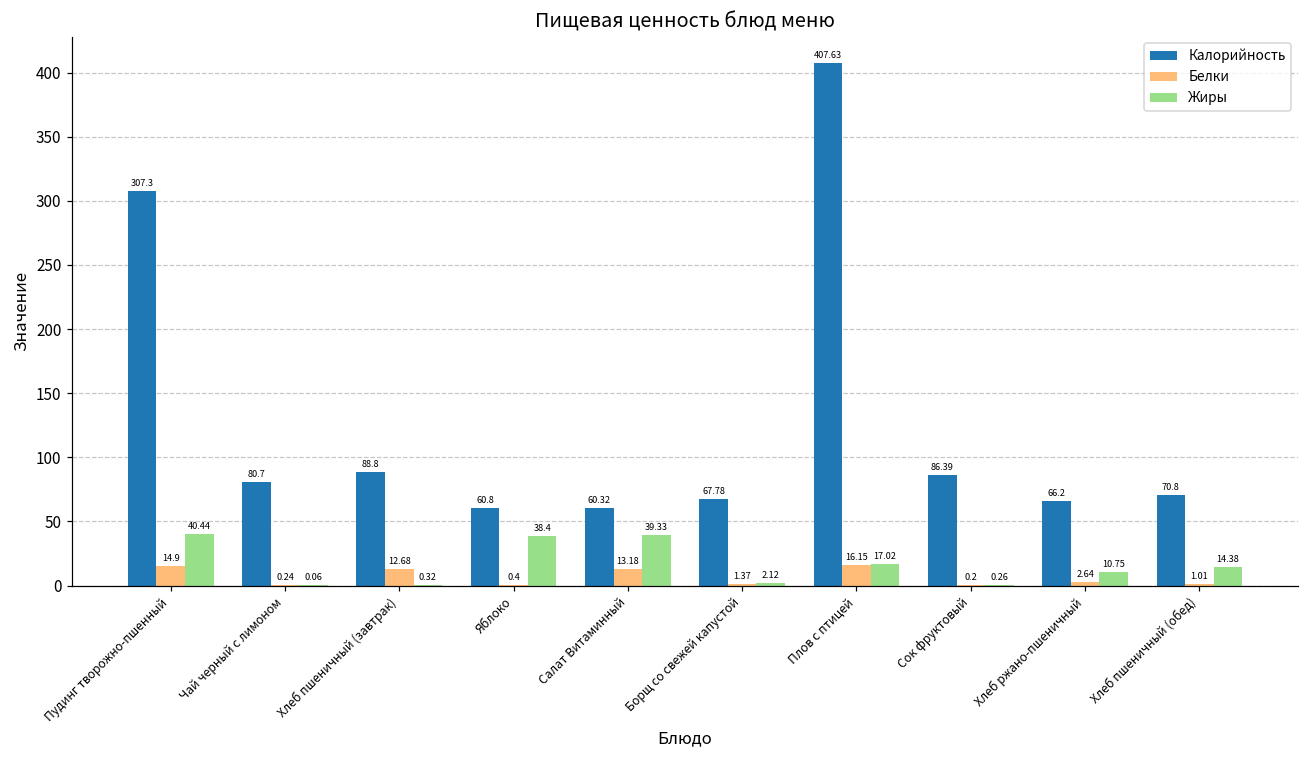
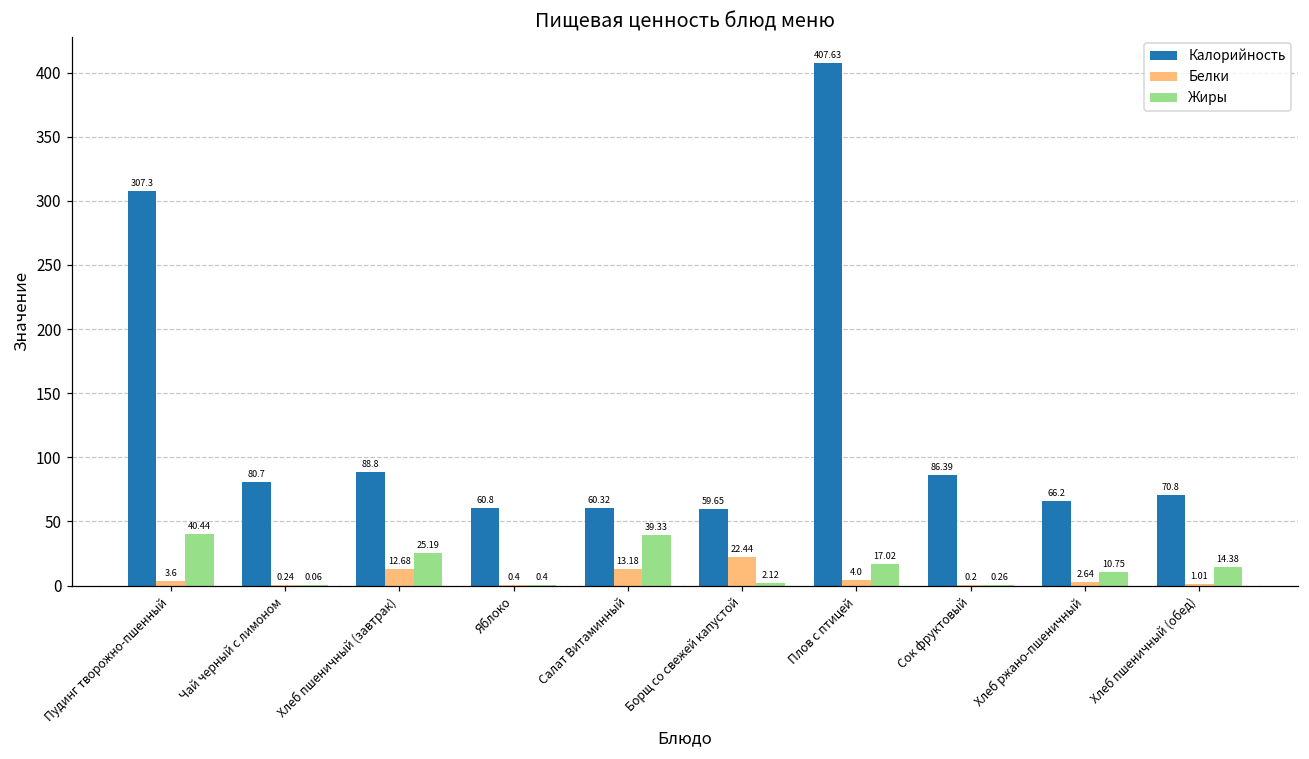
Белки, Пудинг творожно-пшенный: 14.9 -> 3.6
Жиры, Хлеб пшеничный (завтрак): 0.32 -> 25.19
Жиры, Яблоко: 38.4 -> 0.4
Калорийность, Борщ со свежей капустой: 67.78 -> 59.65
Белки, Борщ со свежей капустой: 1.37 -> 22.44
Белки, Плов с птицей: 16.15 -> 4.0
